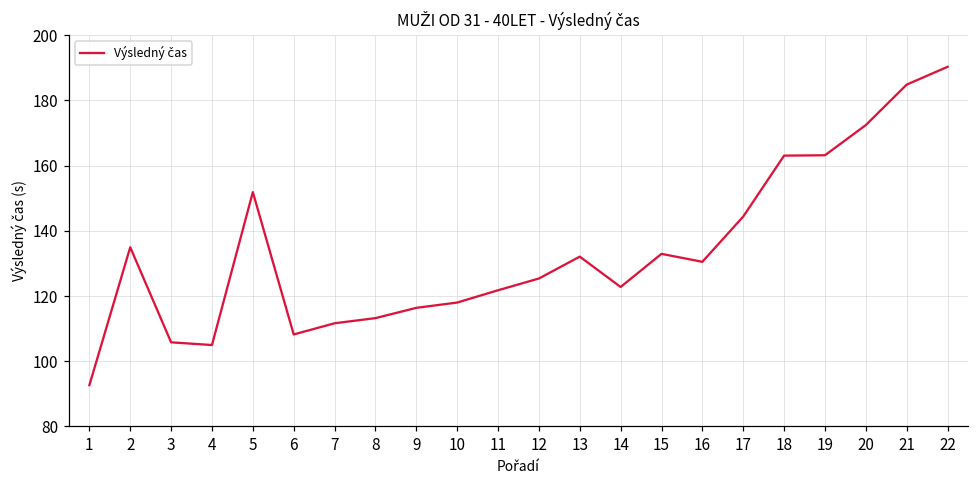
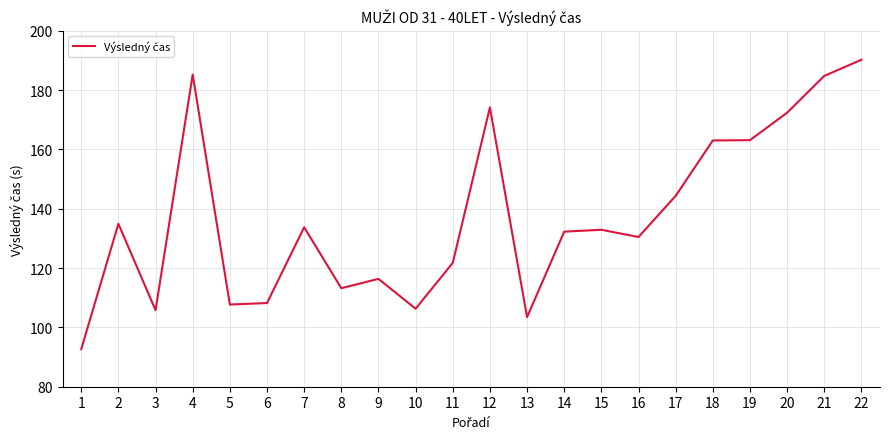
4: 105 -> 185
5: 152 -> 108
7: 112 -> 134
10: 118 -> 106
12: 125 -> 174
13: 132 -> 103
14: 123 -> 132
